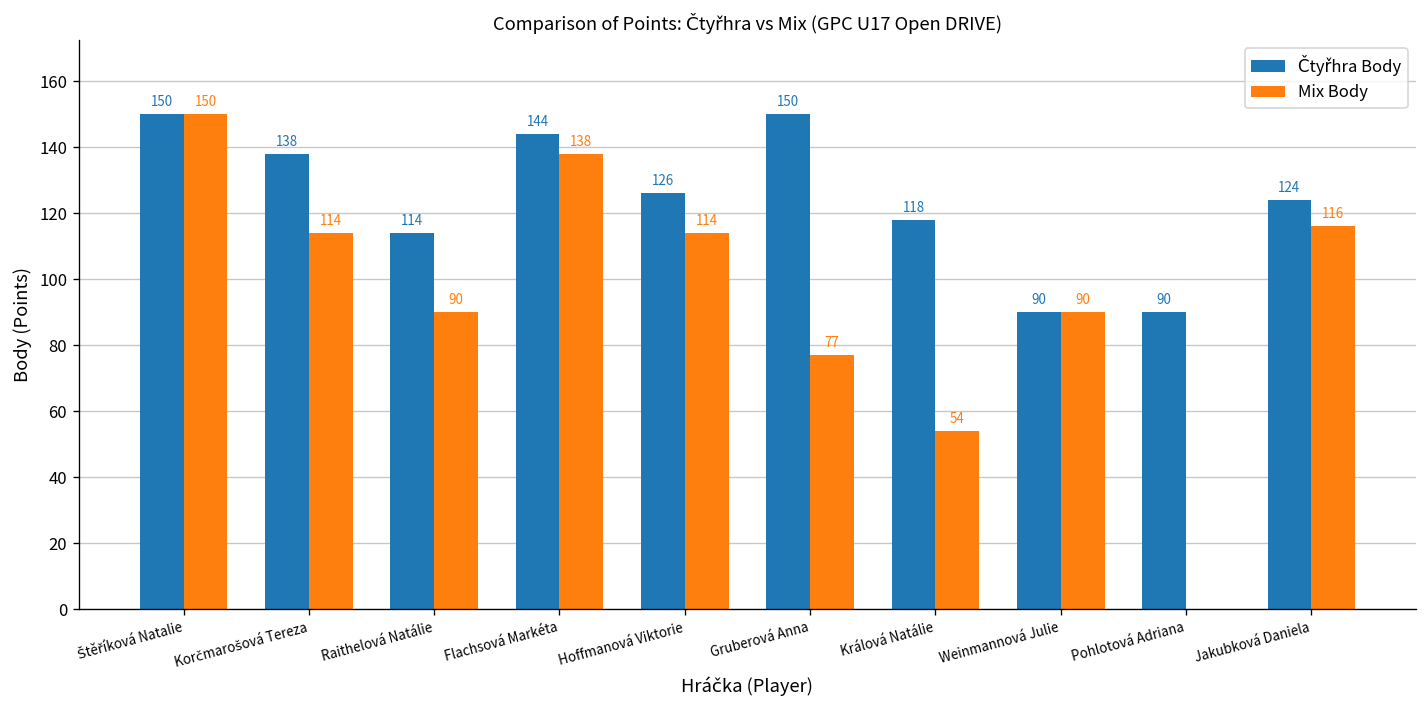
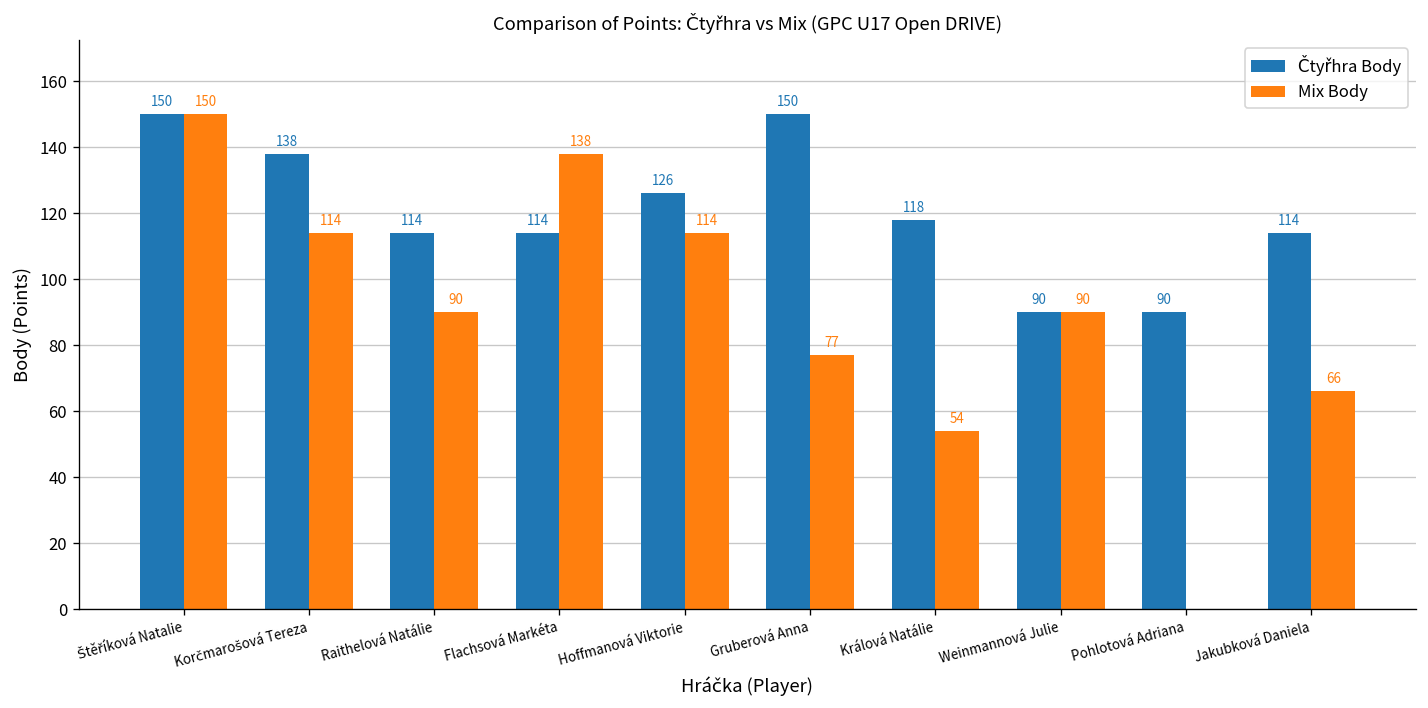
Čtyřhra Body, Flachsová Markéta: 144 -> 114
Čtyřhra Body, Jakubková Daniela: 124 -> 114
Mix Body, Jakubková Daniela: 116 -> 66
